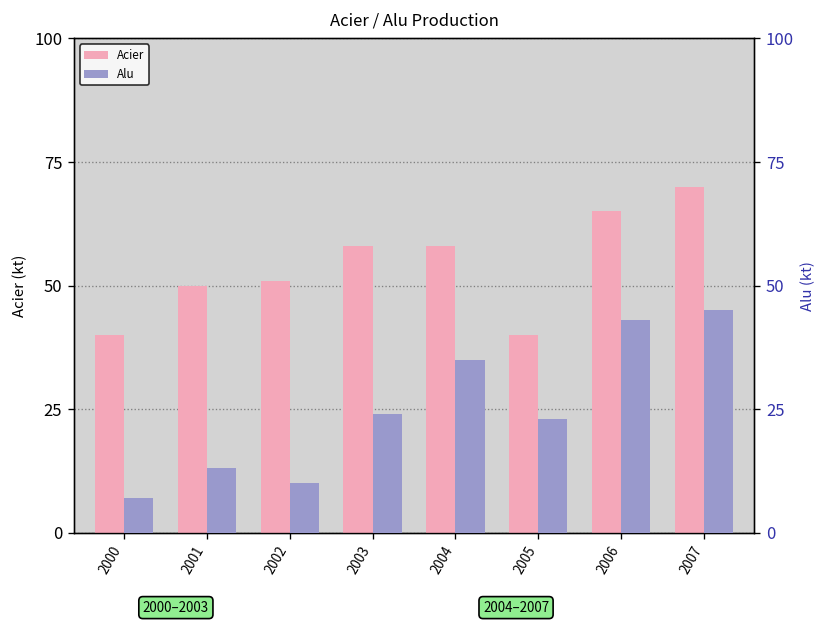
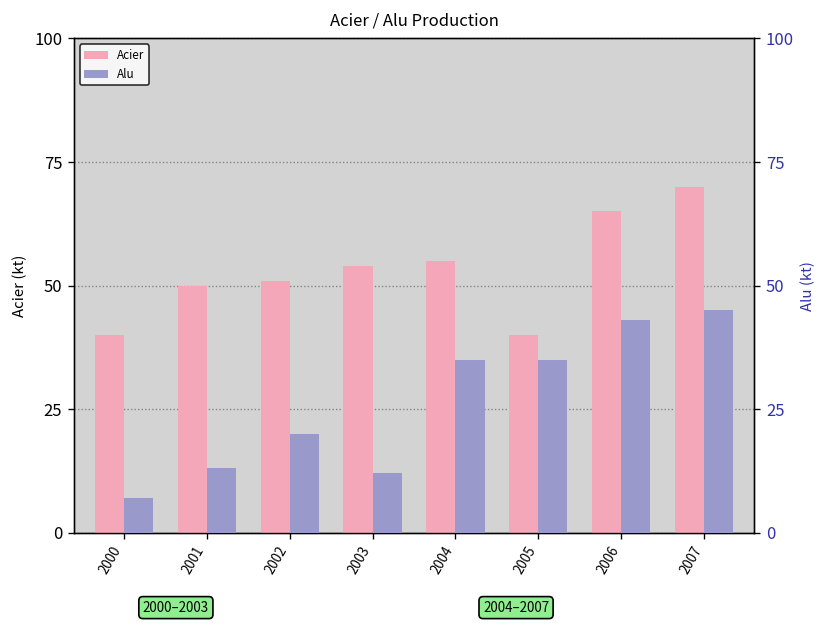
Acier, 2003: 58 -> 54
Acier, 2004: 58 -> 55
Alu, 2002: 10 -> 20
Alu, 2003: 24 -> 12
Alu, 2005: 23 -> 35
